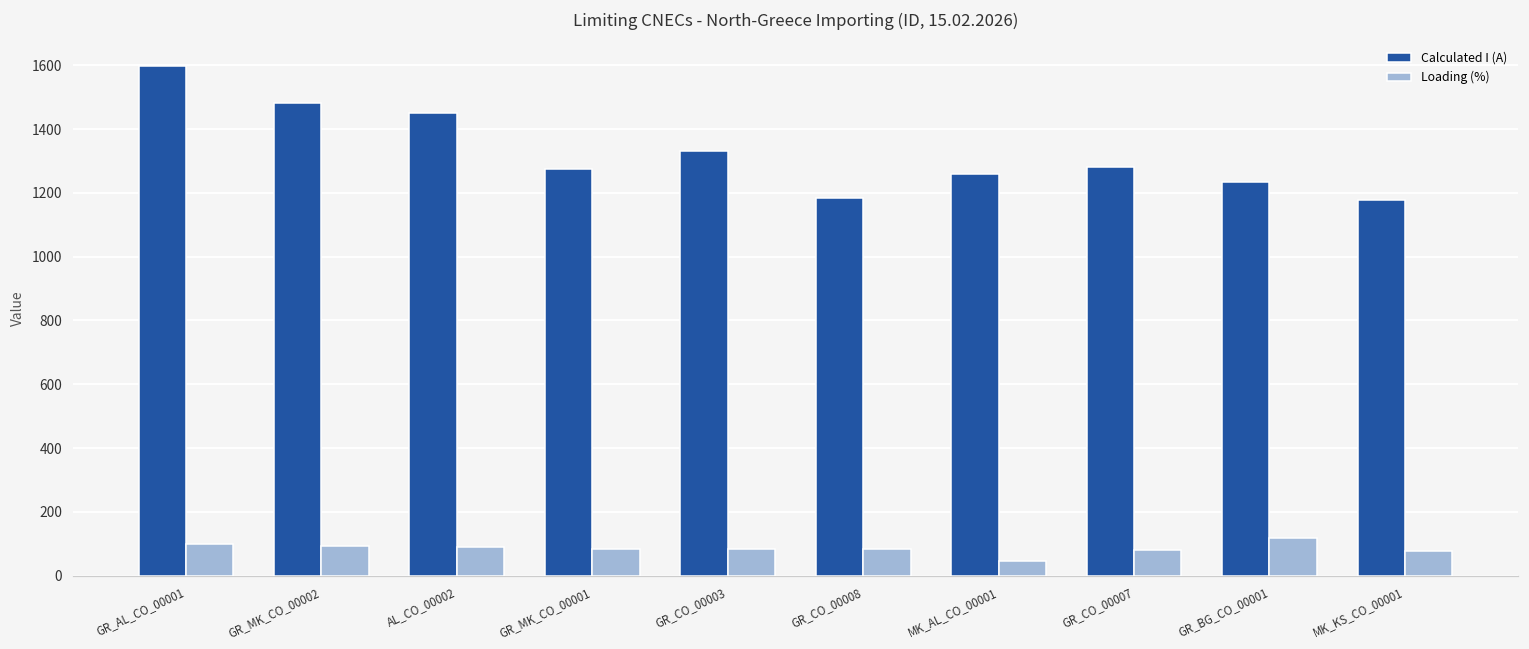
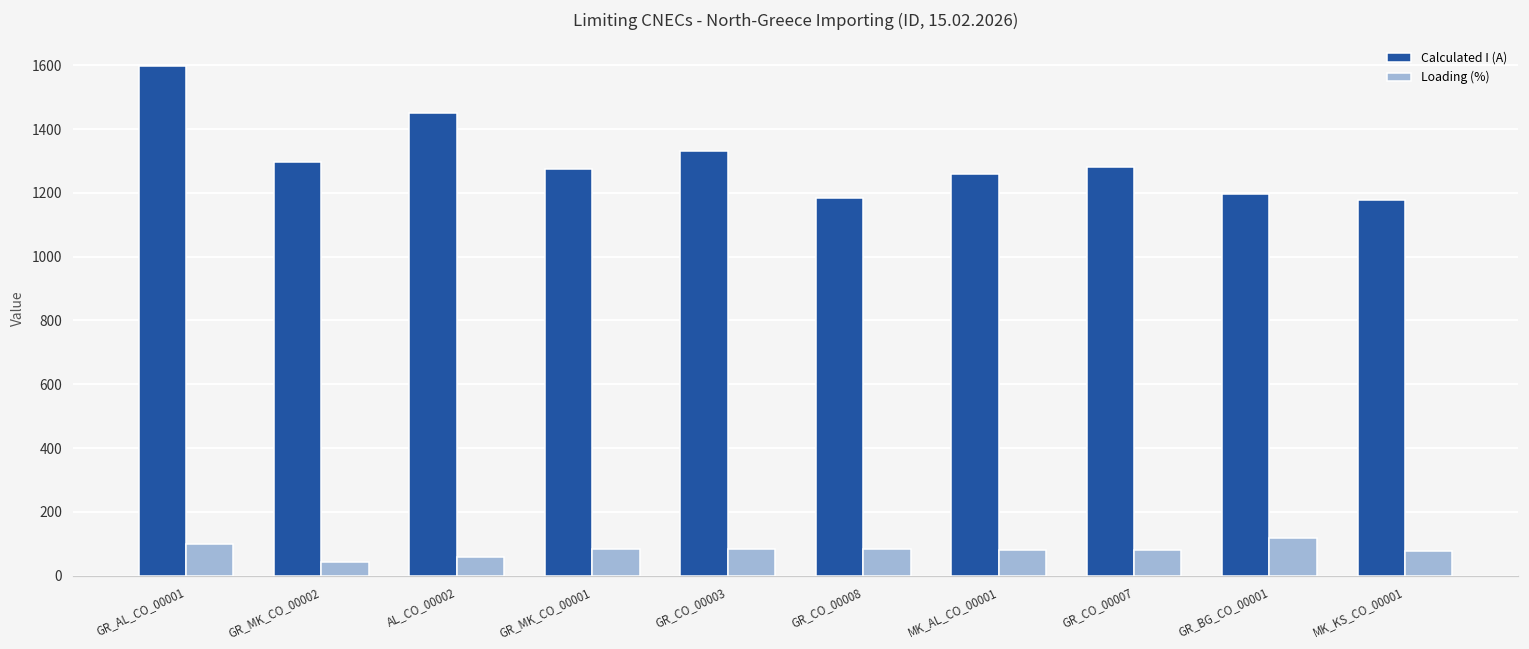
Calculated I (A), GR_MK_CO_00002: 1480 -> 1300
Loading (%), GR_MK_CO_00002: 90 -> 40
Loading (%), AL_CO_00002: 90 -> 60
Loading (%), MK_AL_CO_00001: 50 -> 80
Calculated I (A), GR_BG_CO_00001: 1240 -> 1200
